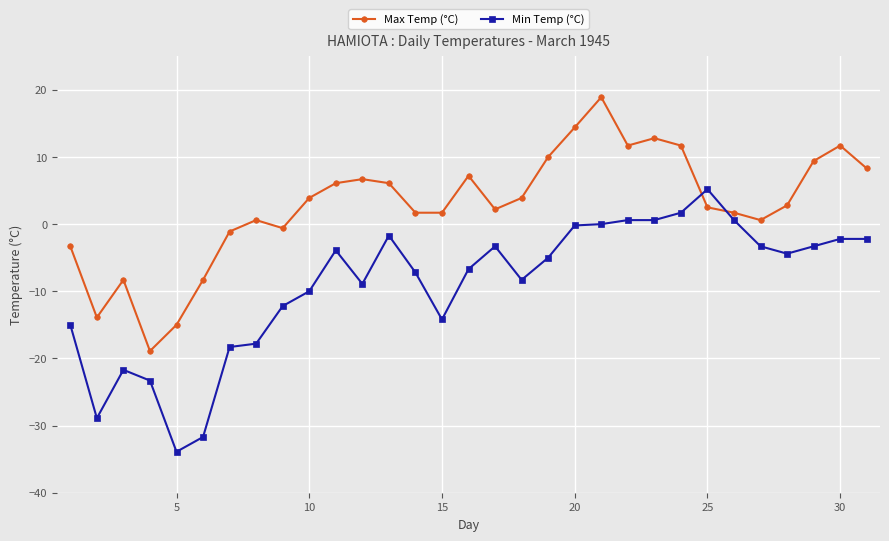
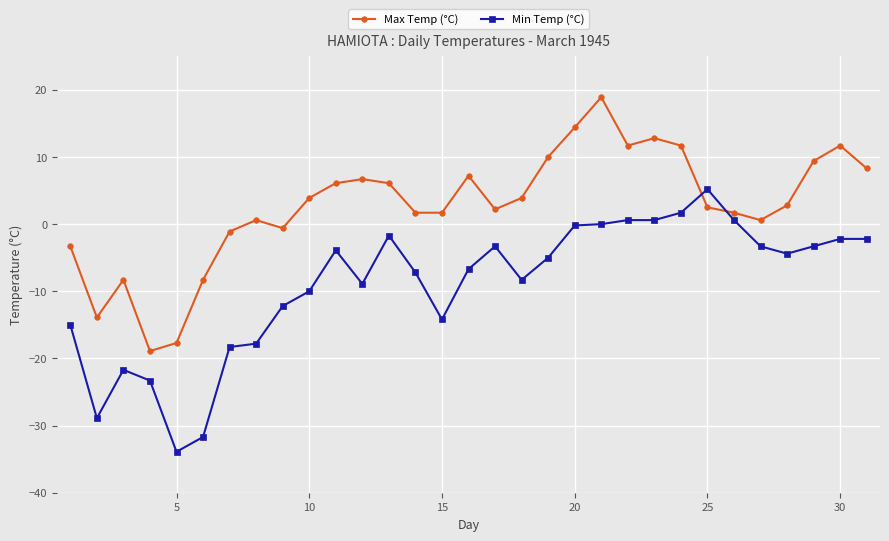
Max Temp (°C), 5: -15 -> -18
